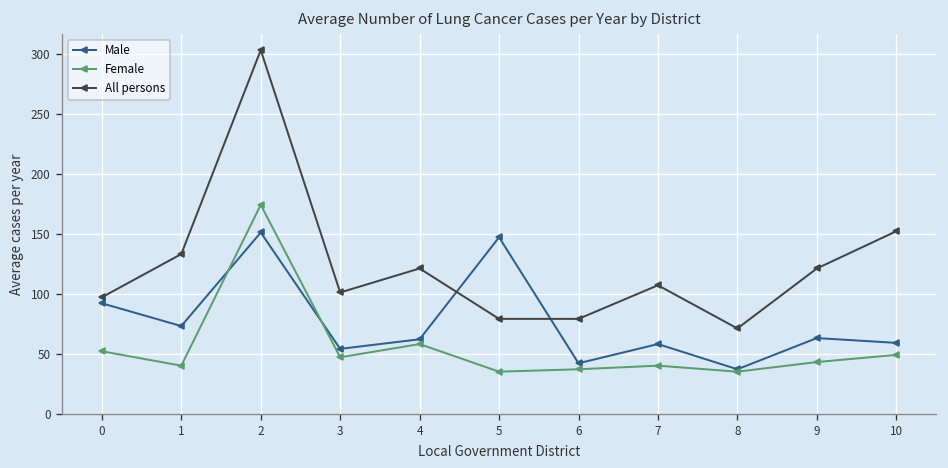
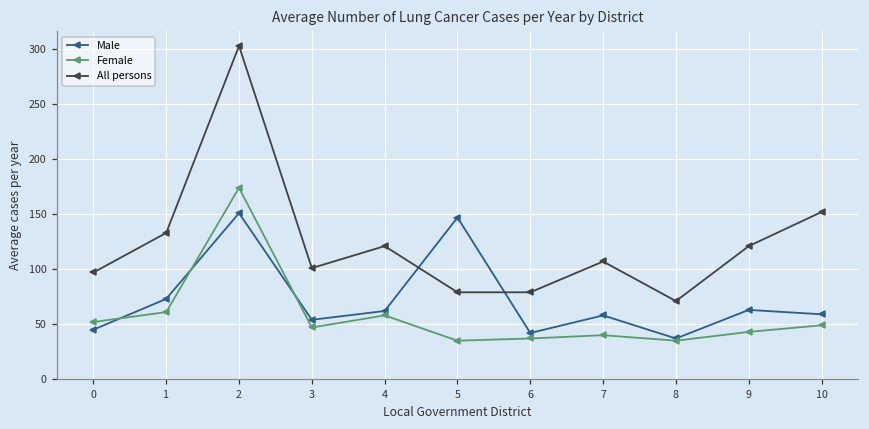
Male, 0: 90 -> 50
Female, 1: 40 -> 60
